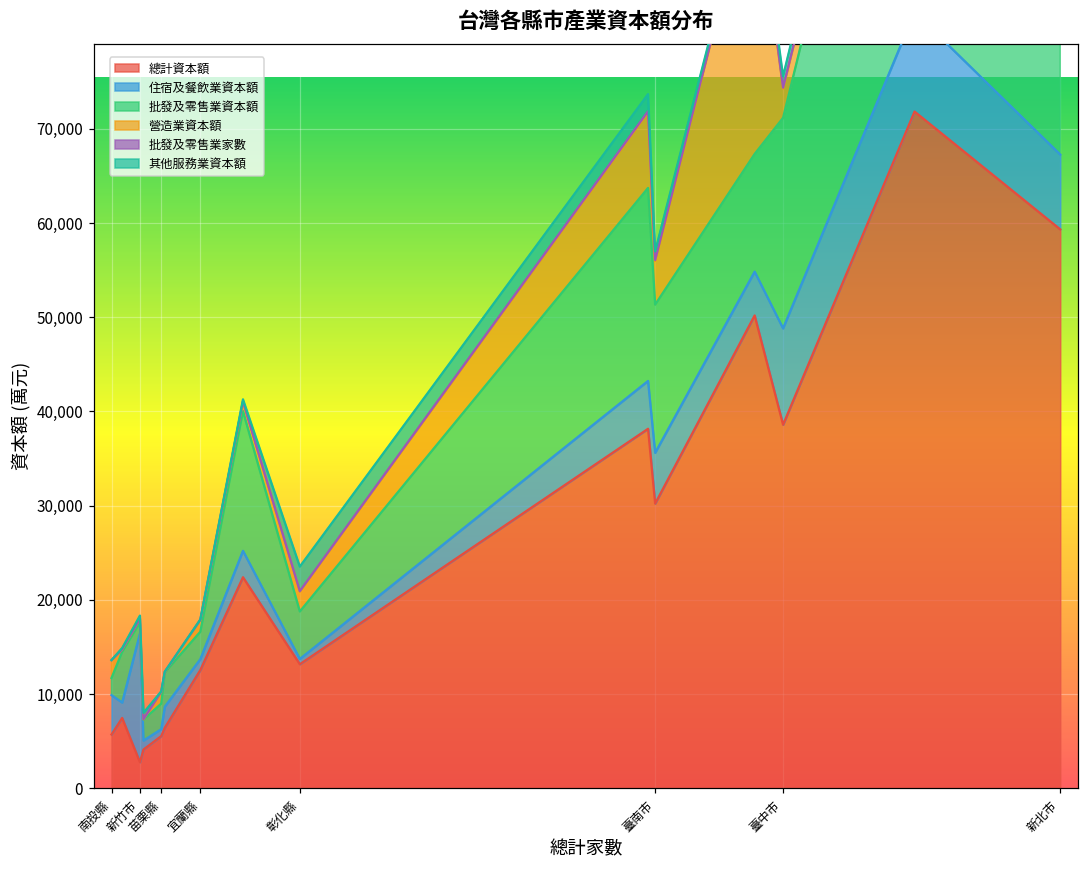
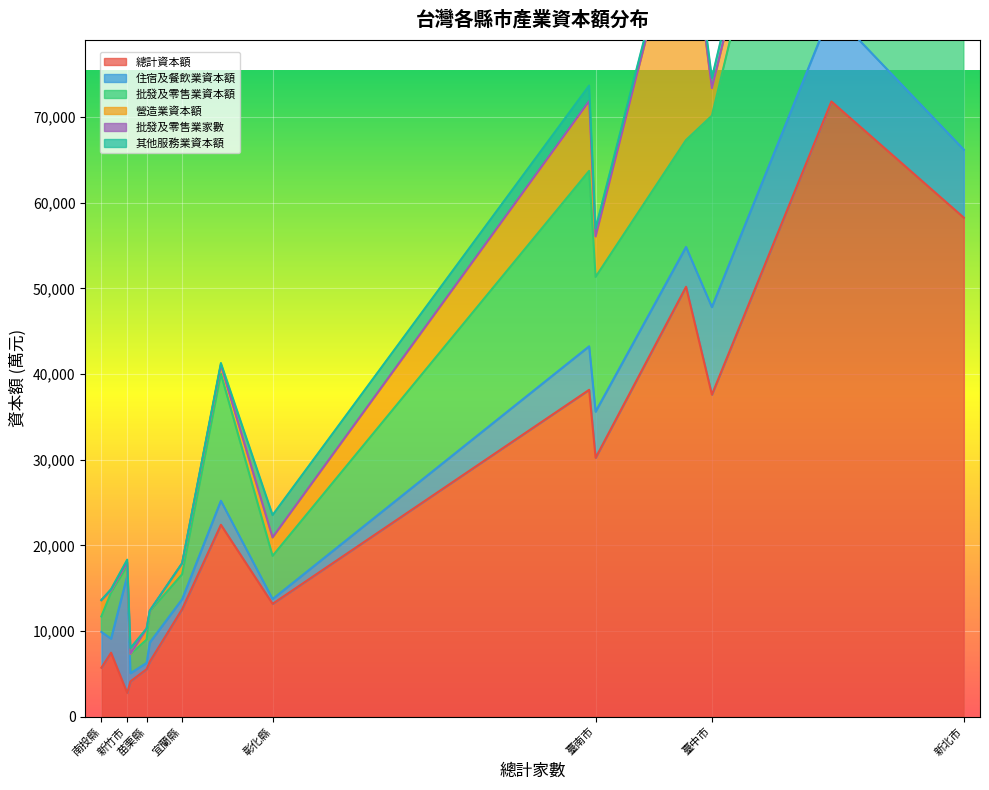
總計資本額, 臺中市: 39,000 -> 38,000
總計資本額, 新北市: 59,000 -> 58,000
